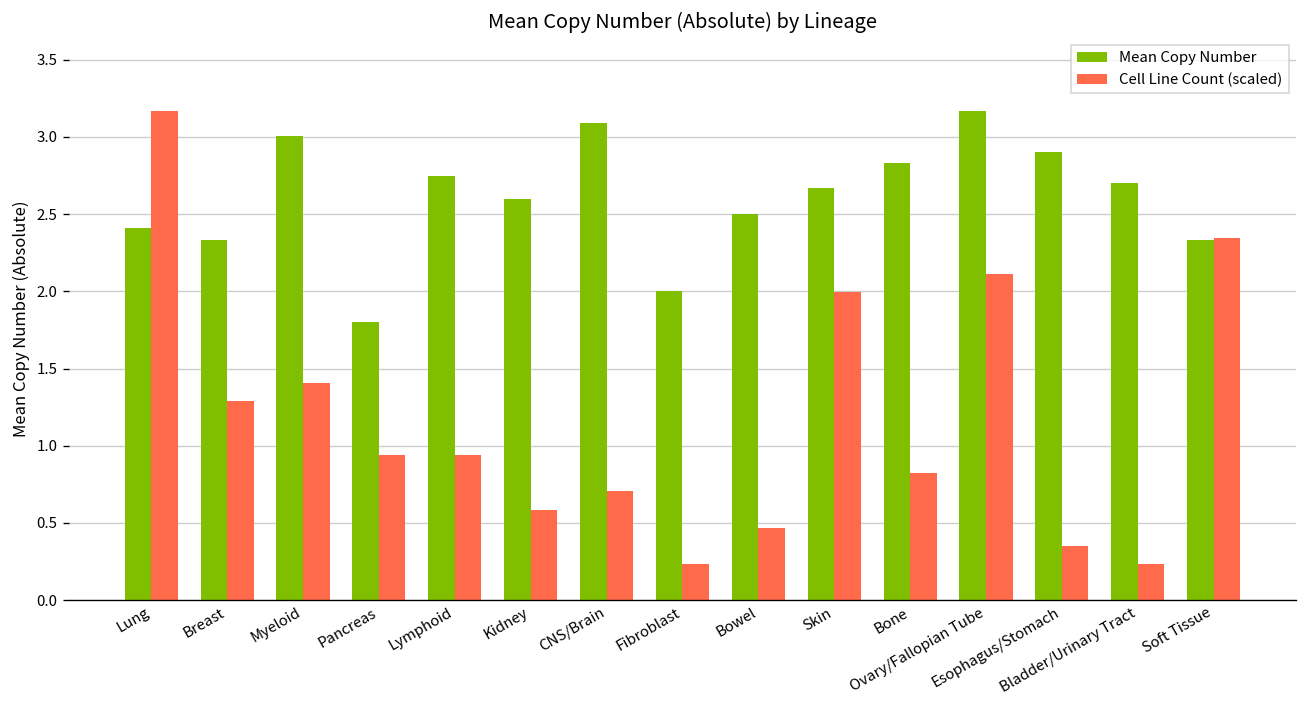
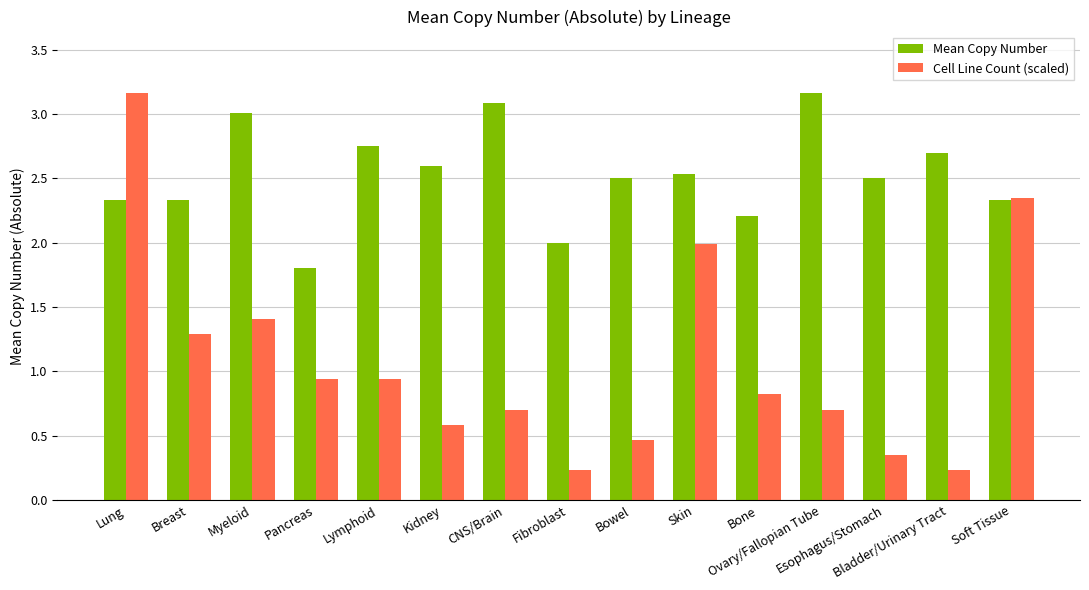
Mean Copy Number, Lung: 2.41 -> 2.33
Mean Copy Number, Skin: 2.67 -> 2.53
Mean Copy Number, Bone: 2.83 -> 2.21
Cell Line Count (scaled), Ovary/Fallopian Tube: 2.11 -> 0.70
Mean Copy Number, Esophagus/Stomach: 2.9 -> 2.5
